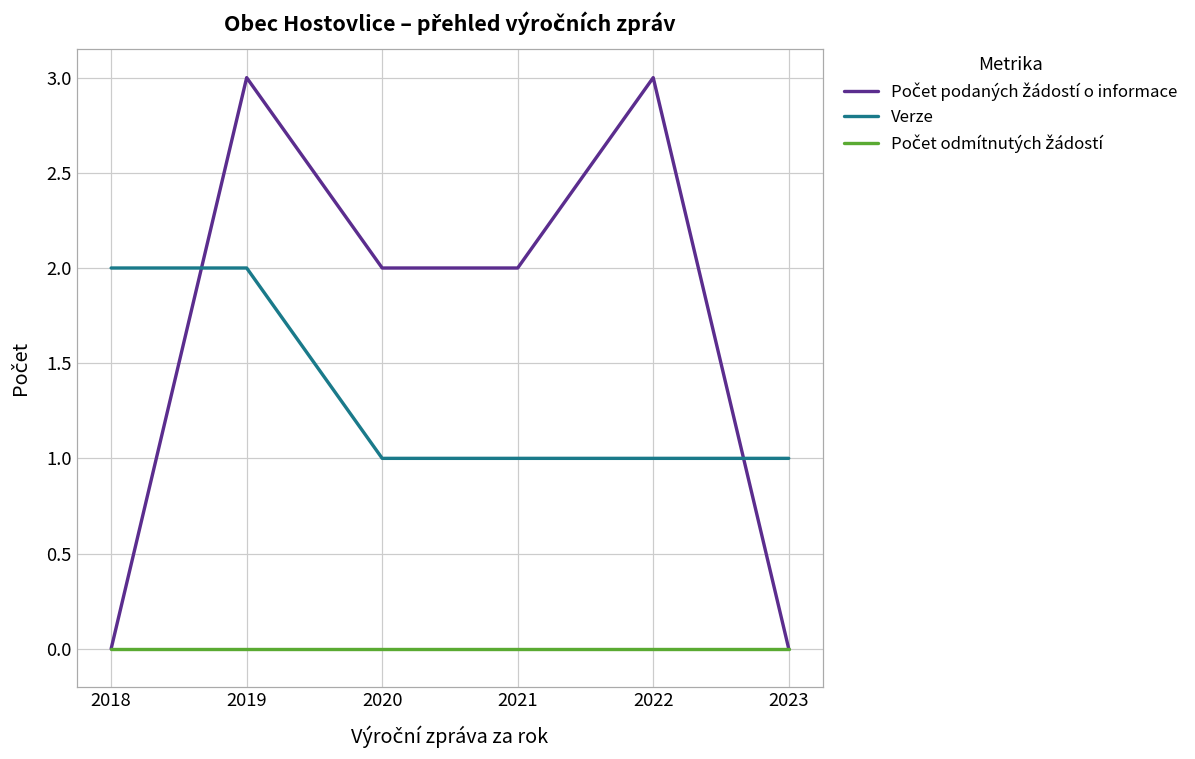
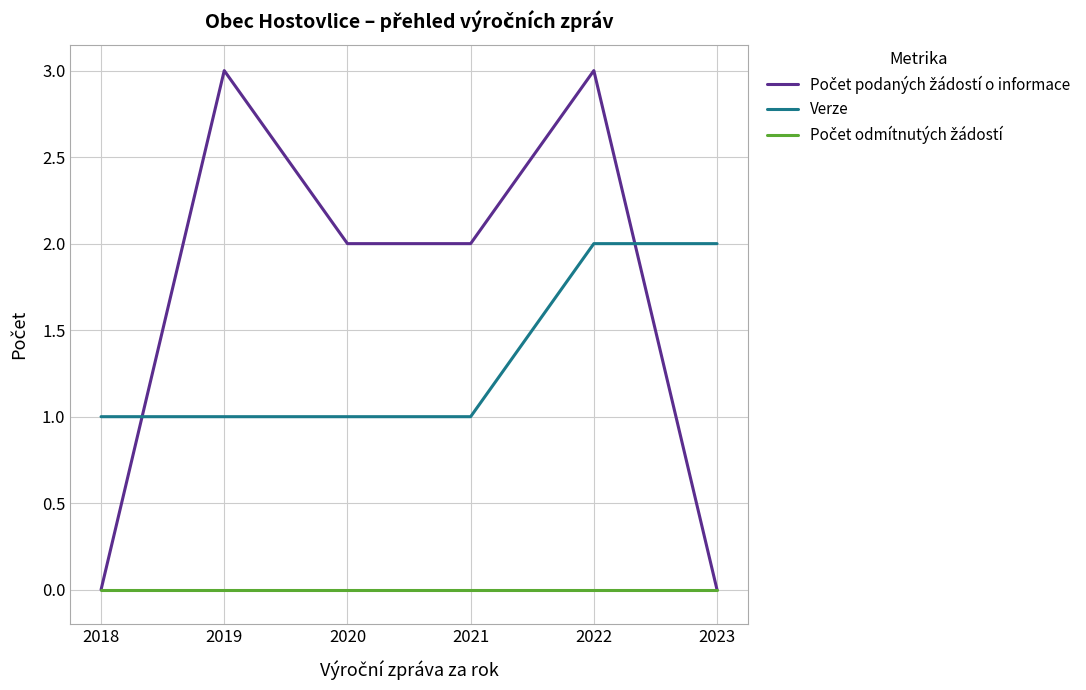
Verze, 2018: 2 -> 1
Verze, 2019: 2 -> 1
Verze, 2022: 1 -> 2
Verze, 2023: 1 -> 2
